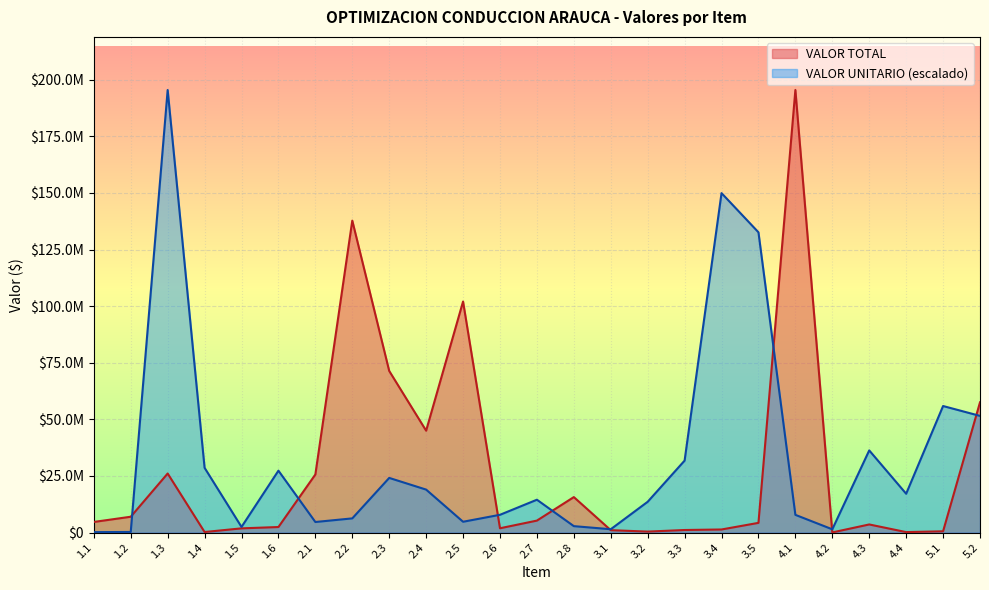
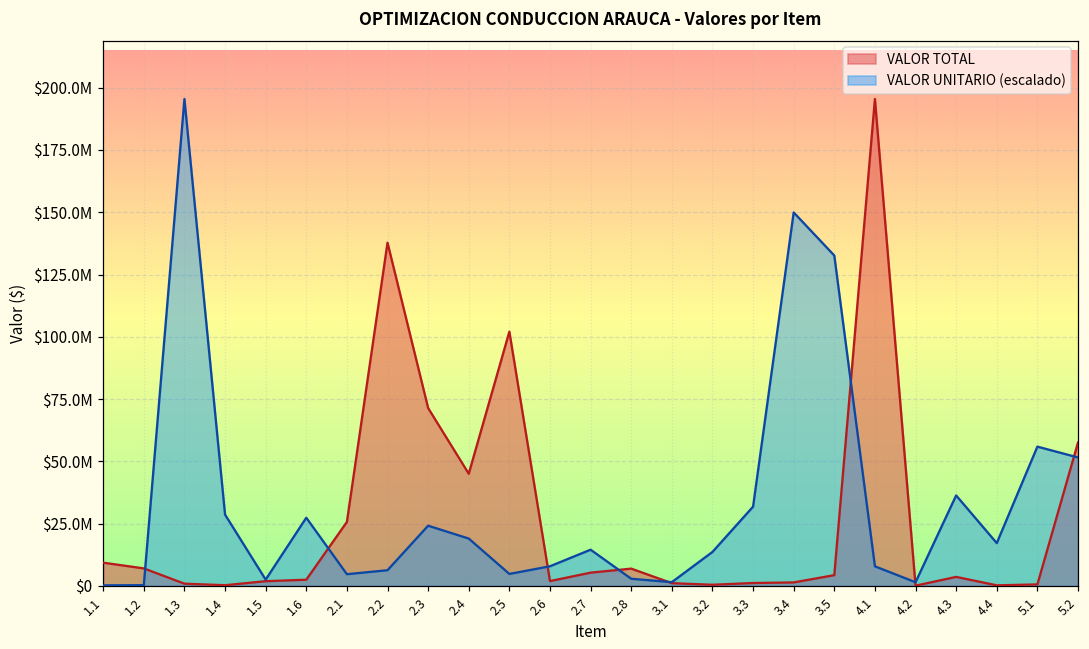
VALOR TOTAL, 1.1: $5000000 -> $9000000
VALOR TOTAL, 1.3: $26000000 -> $1000000
VALOR TOTAL, 2.8: $16000000 -> $7000000
